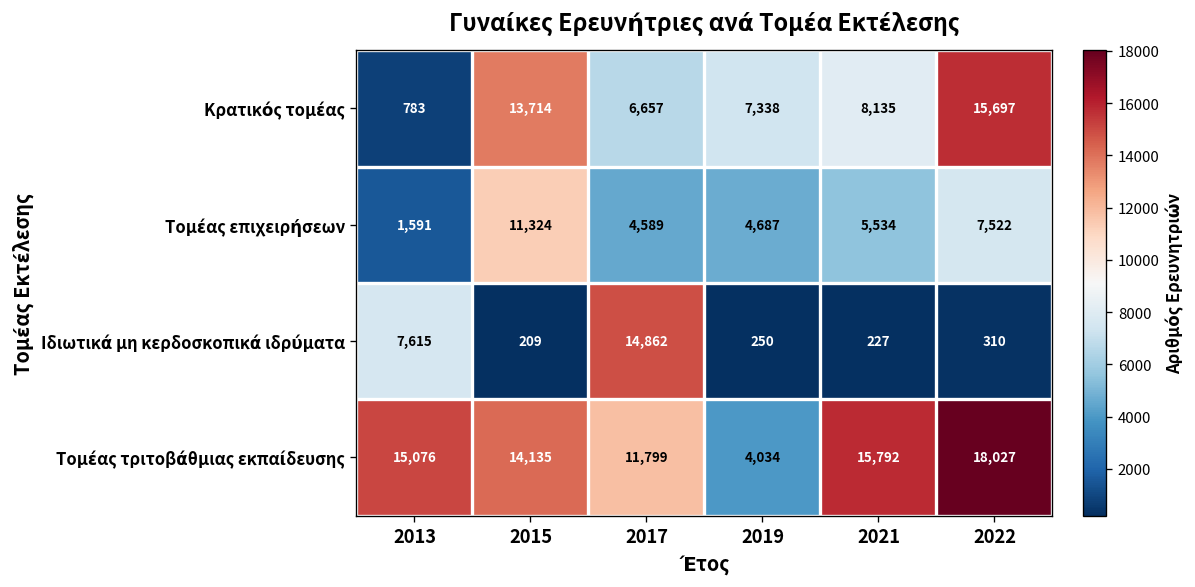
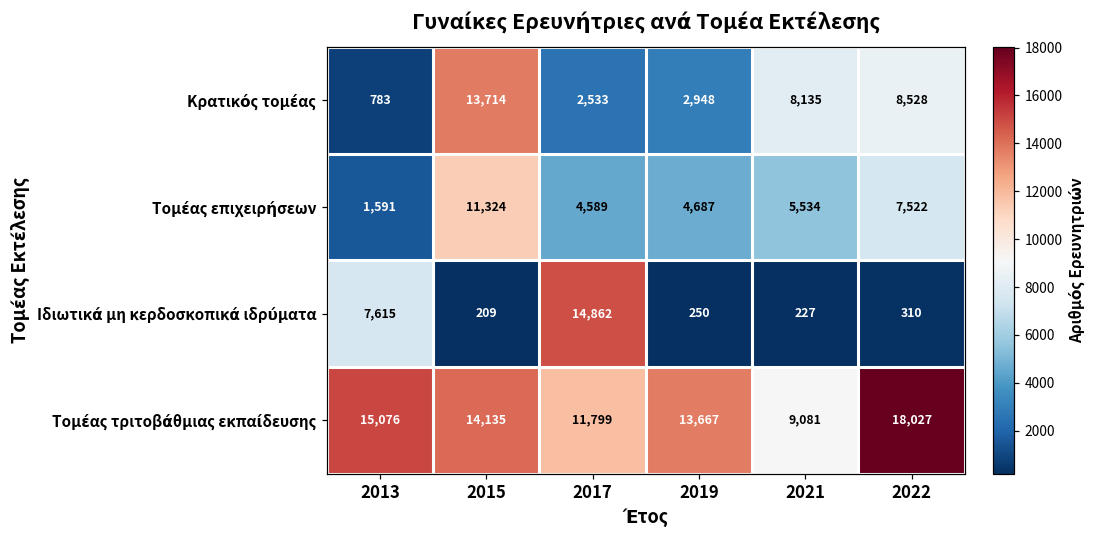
Κρατικός τομέας, 2017: 6,657 -> 2,533
Κρατικός τομέας, 2019: 7,338 -> 2,948
Κρατικός τομέας, 2022: 15,697 -> 8,528
Τομέας τριτοβάθμιας εκπαίδευσης, 2019: 4,034 -> 13,667
Τομέας τριτοβάθμιας εκπαίδευσης, 2021: 15,792 -> 9,081
